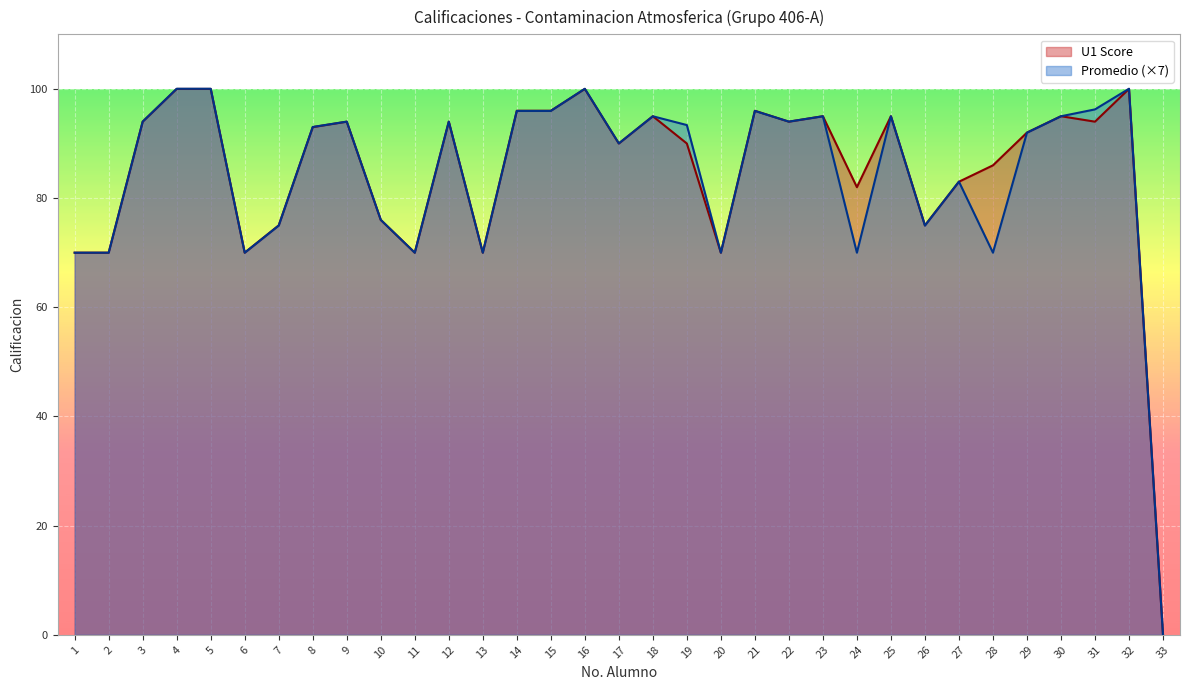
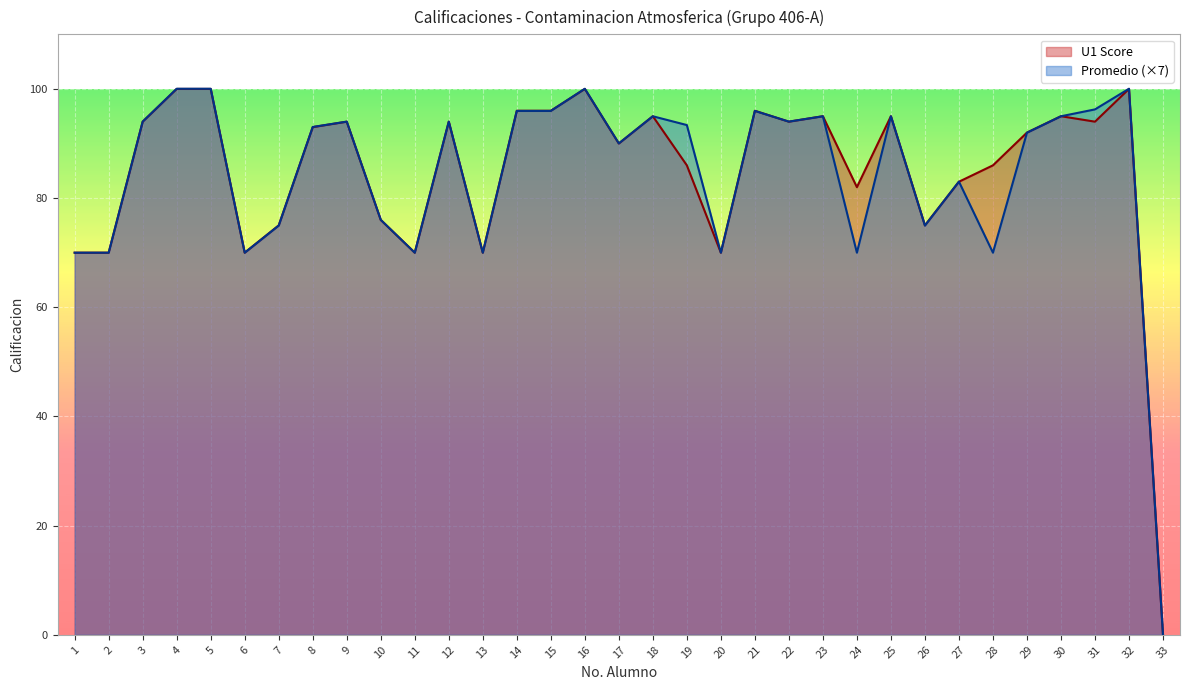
U1 Score, 19: 90 -> 86
